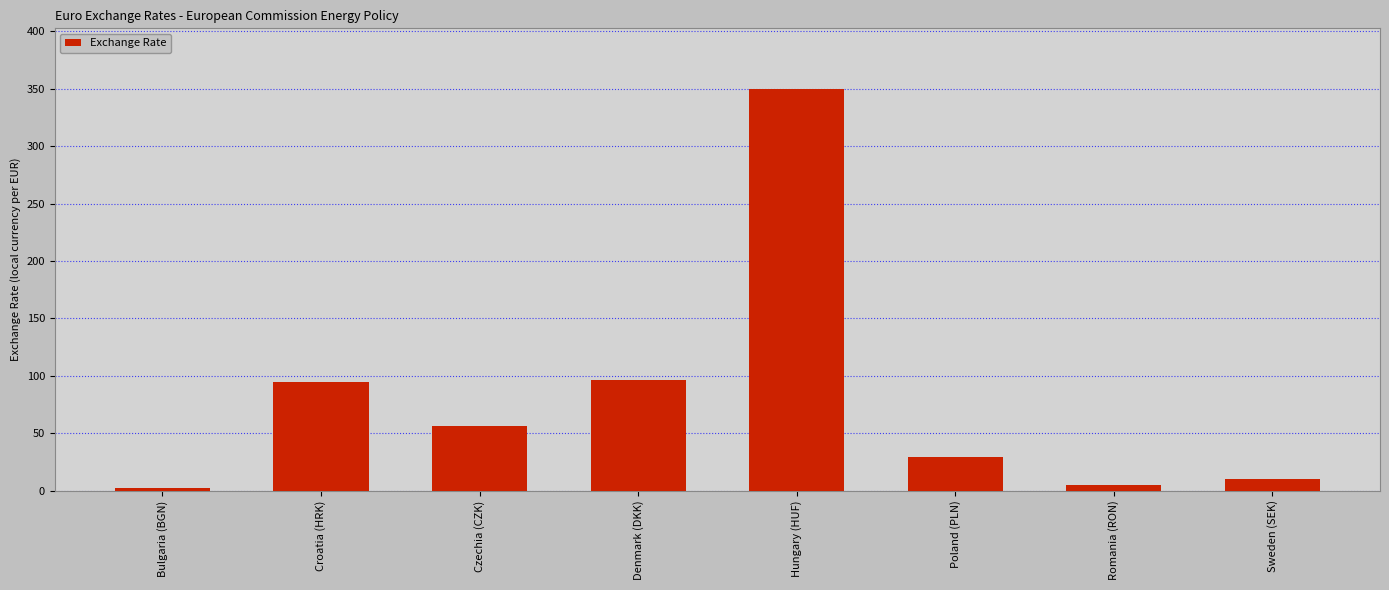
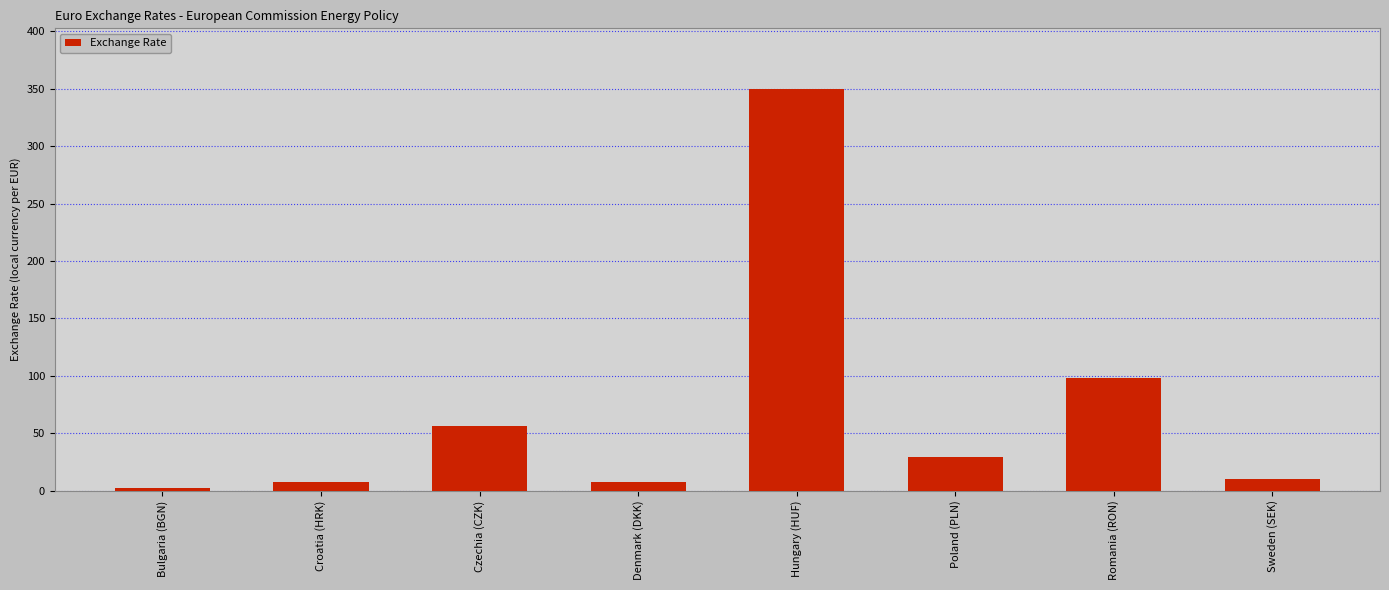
Croatia (HRK): 95 -> 7
Denmark (DKK): 96 -> 7
Romania (RON): 5 -> 98
